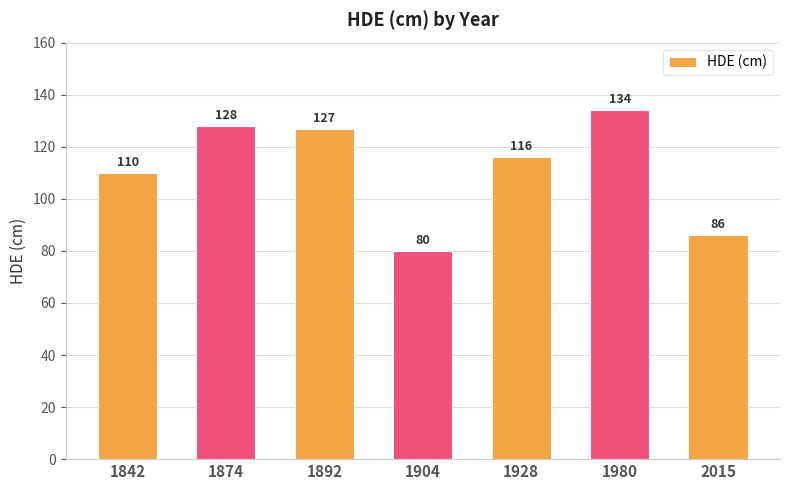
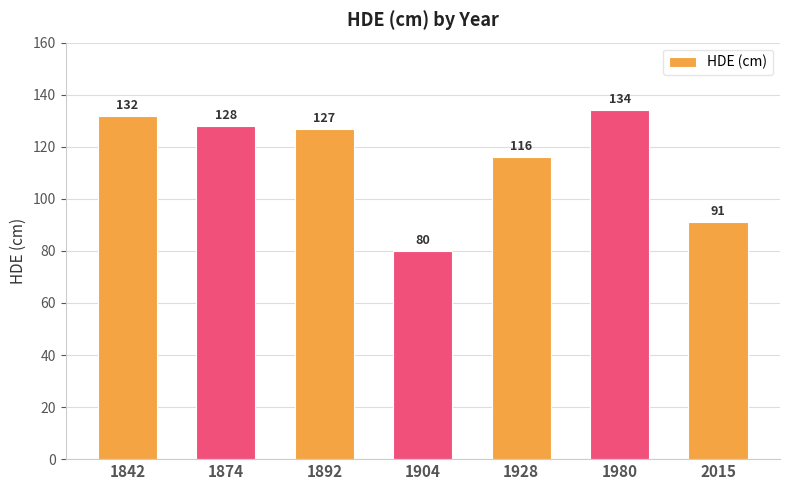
1842: 110 -> 132
2015: 86 -> 91
